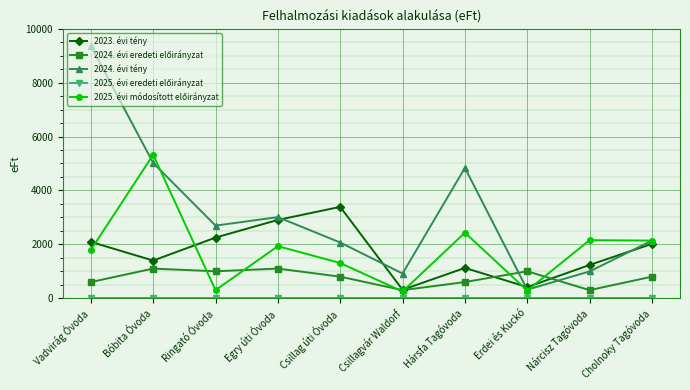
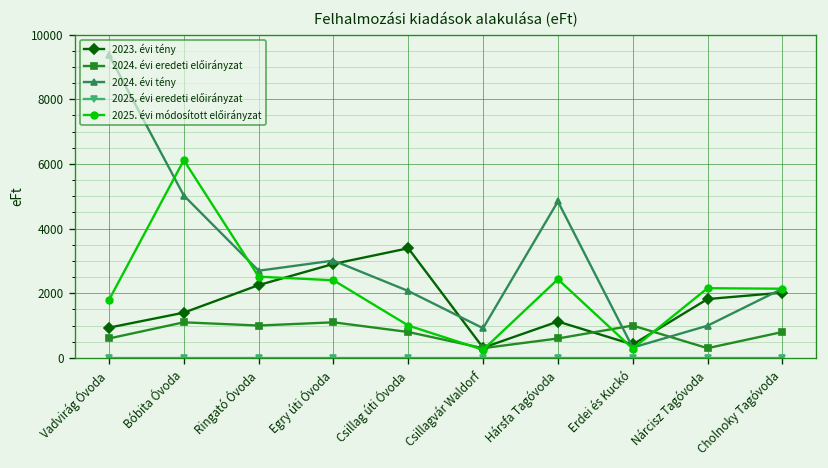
2023. évi tény, Vadvirág Óvoda: 2100 -> 900
2025. évi módosított előirányzat, Bóbita Óvoda: 5300 -> 6100
2025. évi módosított előirányzat, Ringató Óvoda: 300 -> 2500
2025. évi módosított előirányzat, Egry úti Óvoda: 1900 -> 2400
2025. évi módosított előirányzat, Csillag úti Óvoda: 1300 -> 1000
2023. évi tény, Nárcisz Tagóvoda: 1200 -> 1800
